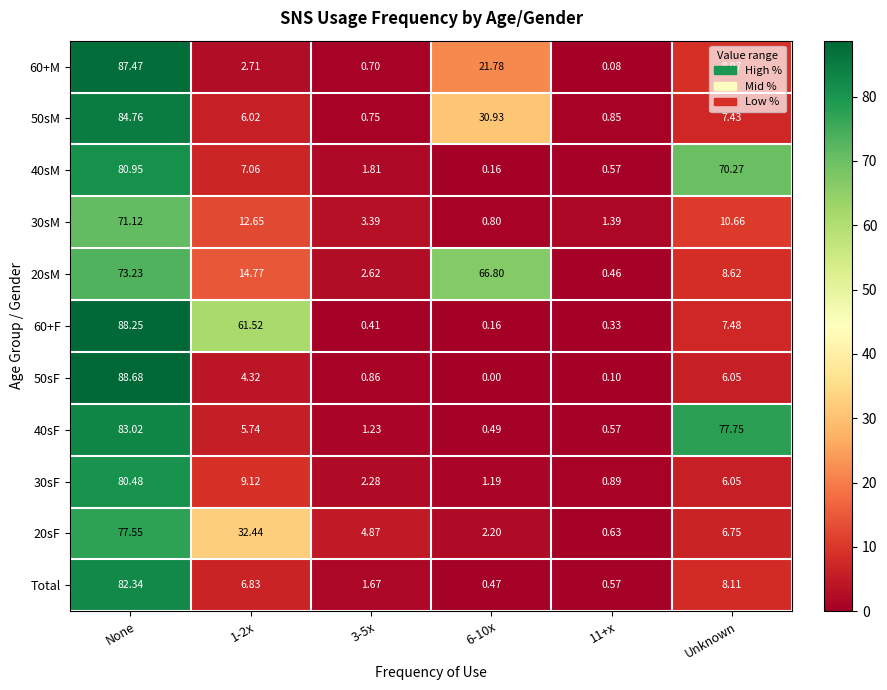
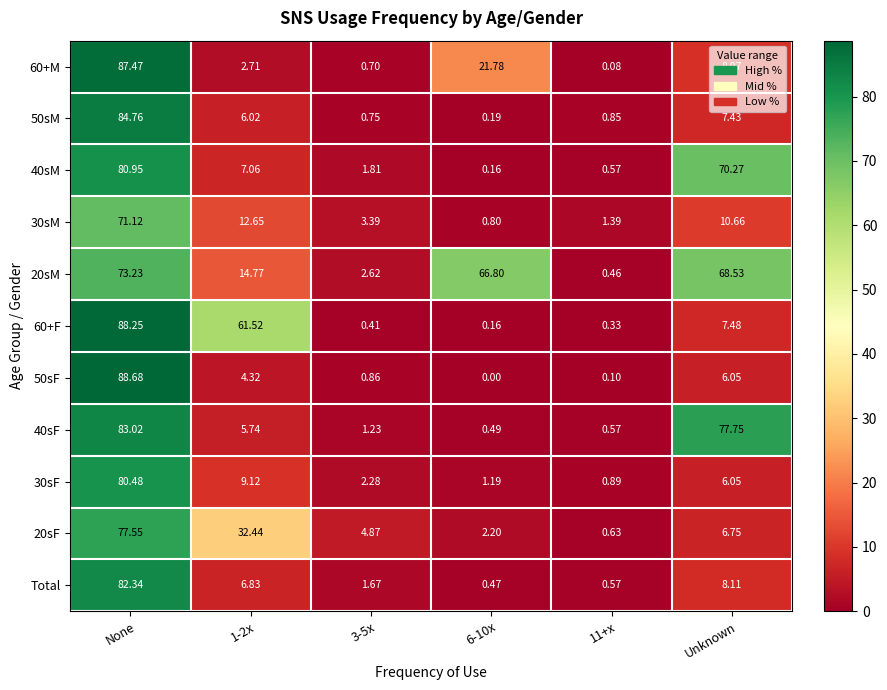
50sM, 6-10x: 30.93 -> 0.19
20sM, Unknown: 8.62 -> 68.53
